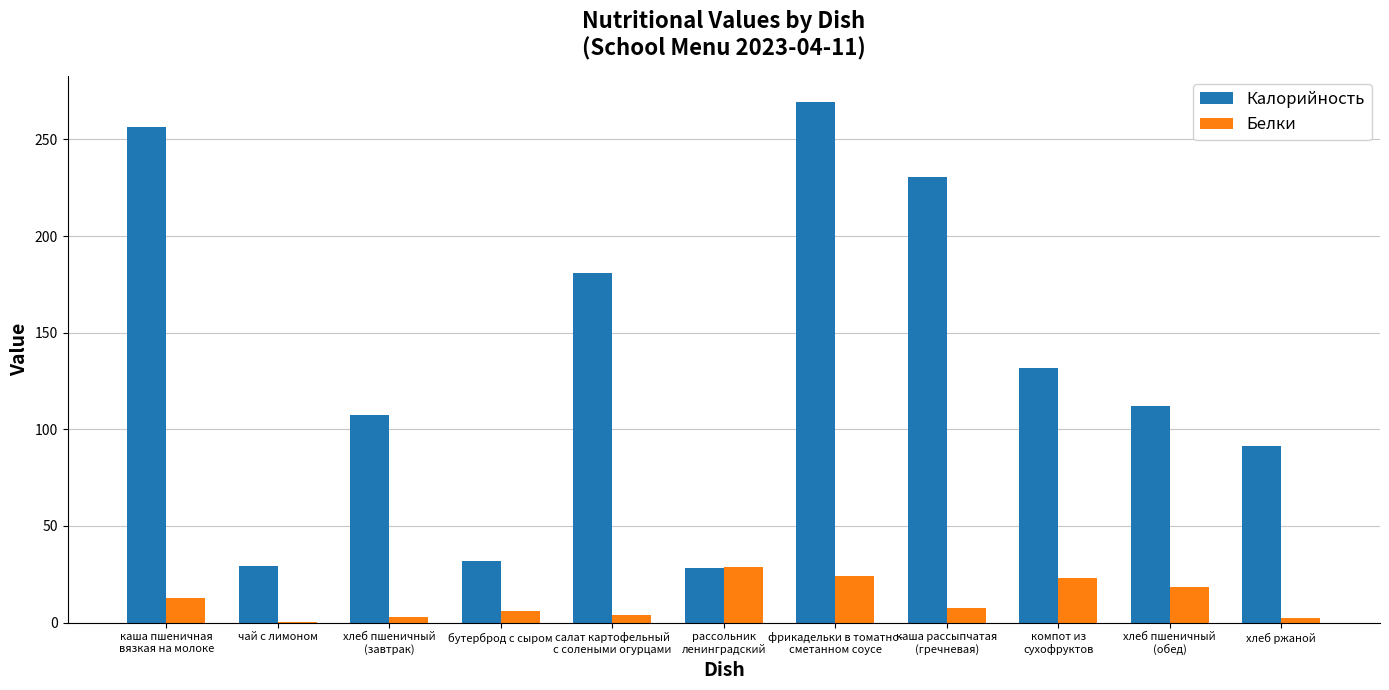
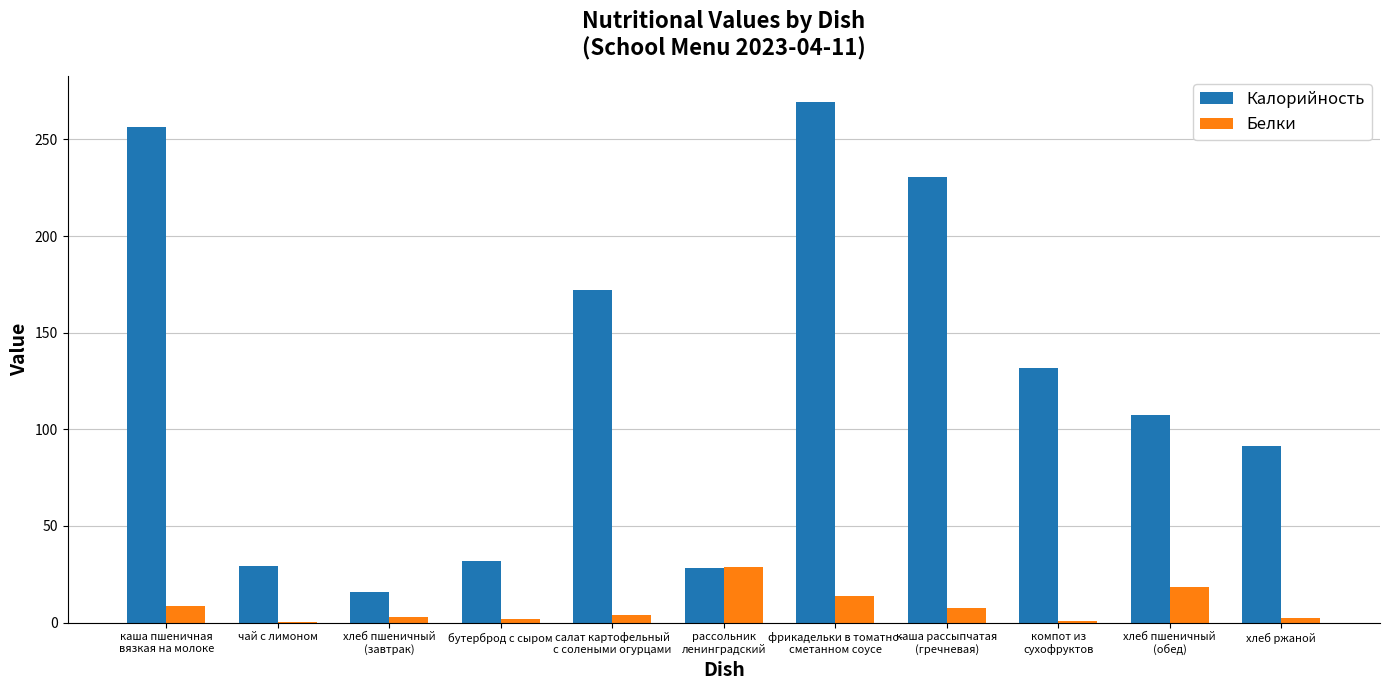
Белки, каша пшеничная вязкая на молоке: 13 -> 9
Калорийность, хлеб пшеничный (завтрак): 107 -> 16
Белки, бутерброд с сыром: 6 -> 2
Калорийность, салат картофельный с солеными огурцами: 181 -> 172
Белки, фрикадельки в томатно- сметанном соусе: 24 -> 14
Белки, компот из сухофруктов: 23 -> 1
Калорийность, хлеб пшеничный (обед): 112 -> 107
